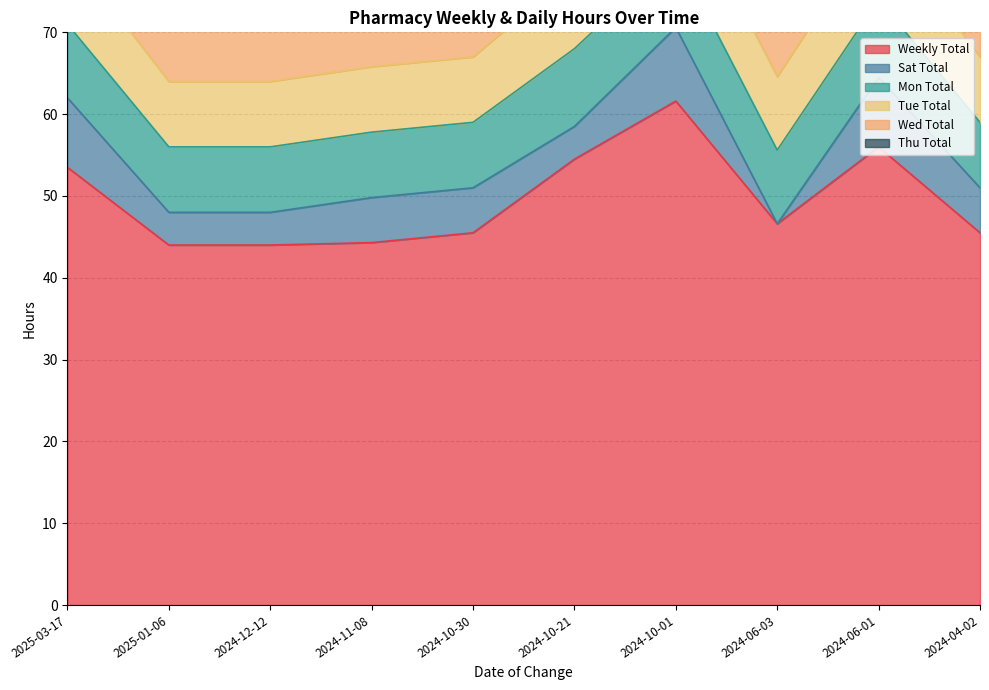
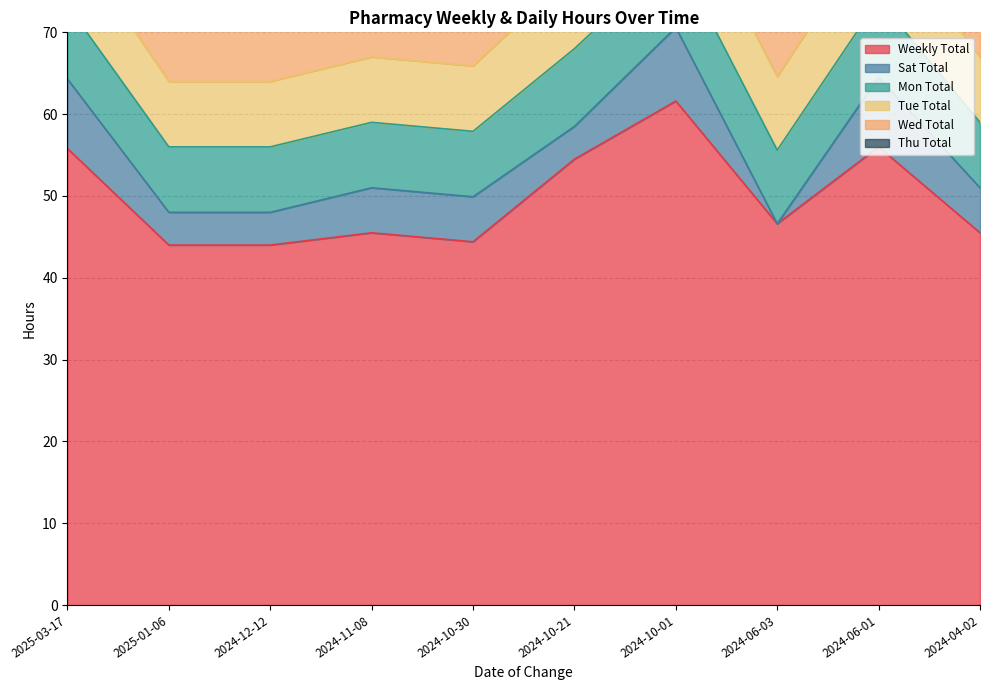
Weekly Total, 2025-03-17: 54 -> 56
Weekly Total, 2024-11-08: 44 -> 46
Weekly Total, 2024-10-30: 46 -> 44
